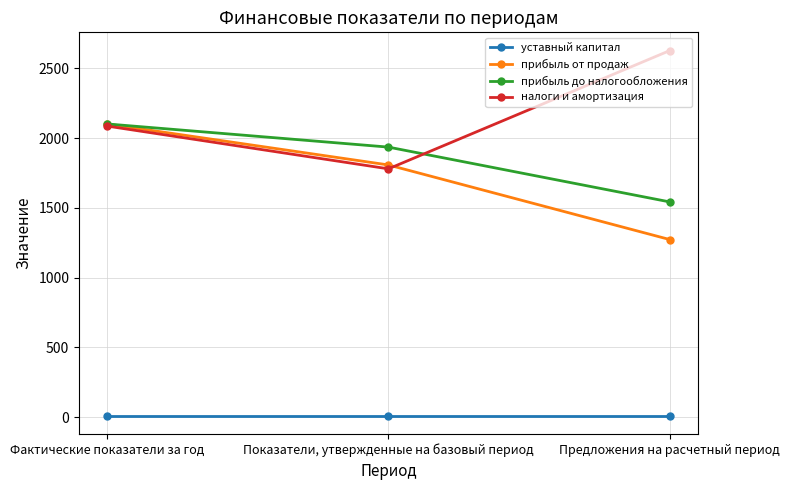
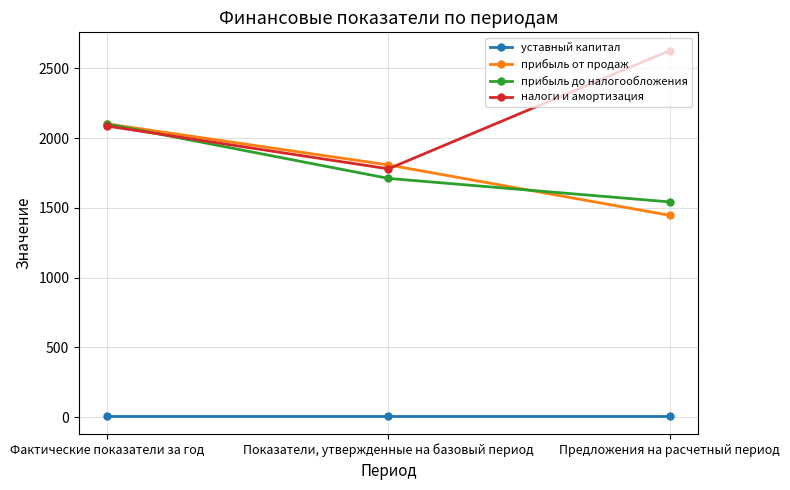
прибыль до налогообложения, Показатели, утвержденные на базовый период: 1940 -> 1710
прибыль от продаж, Предложения на расчетный период: 1270 -> 1450
